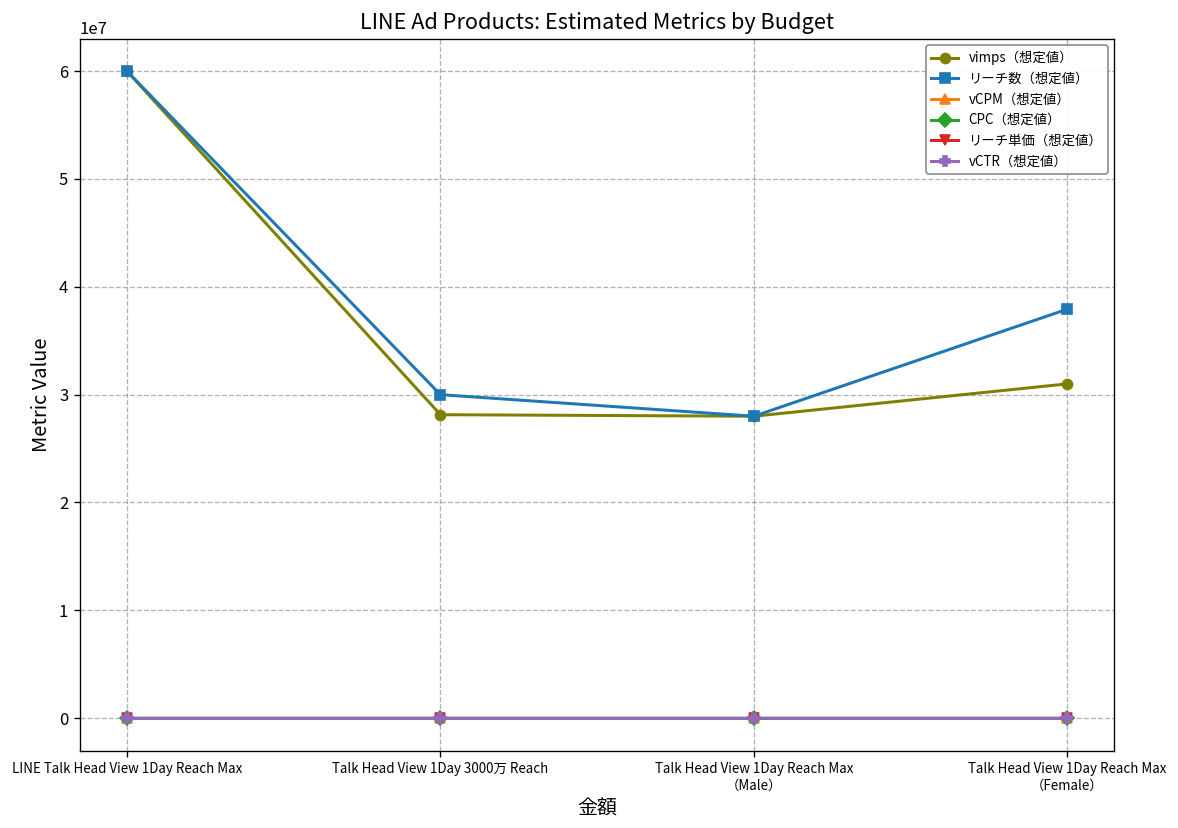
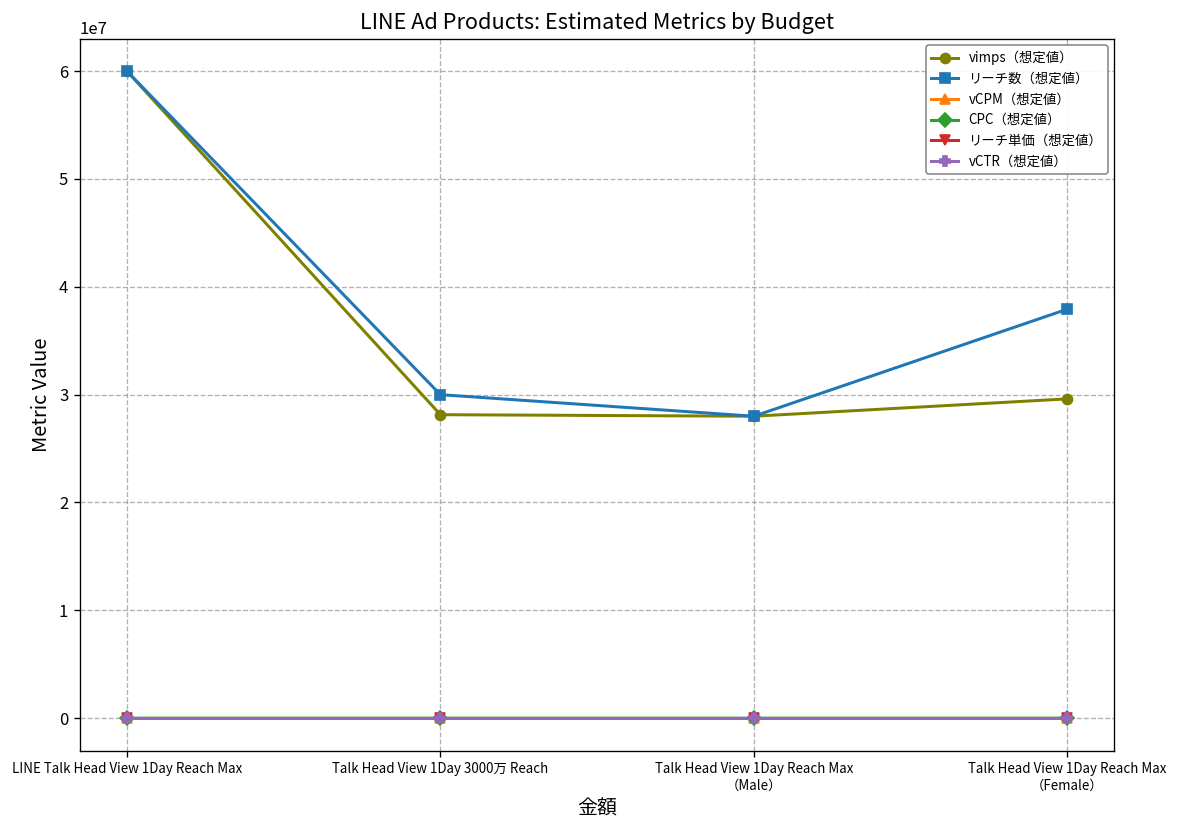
vimps（想定値）, Talk Head View 1Day Reach Max （Female）: 31000000 -> 30000000
